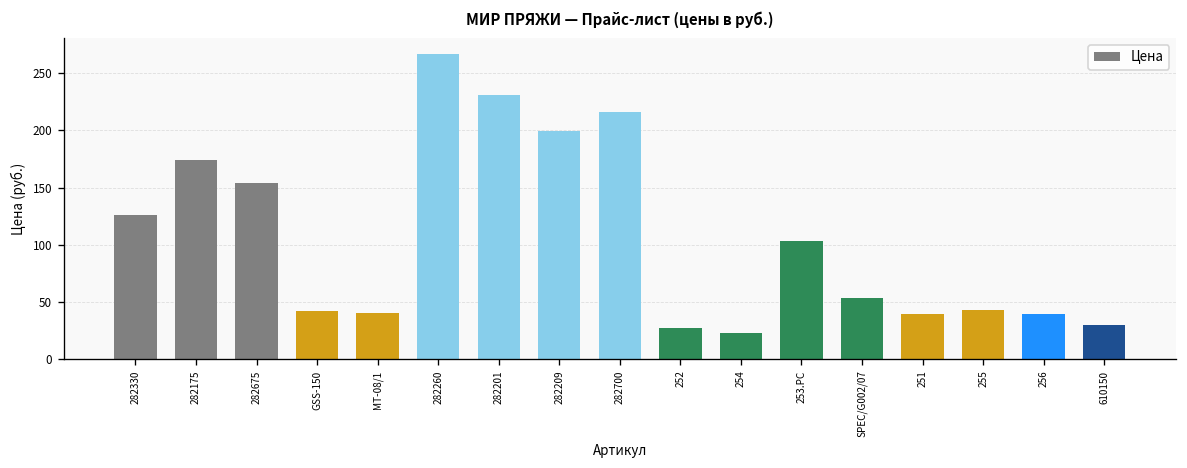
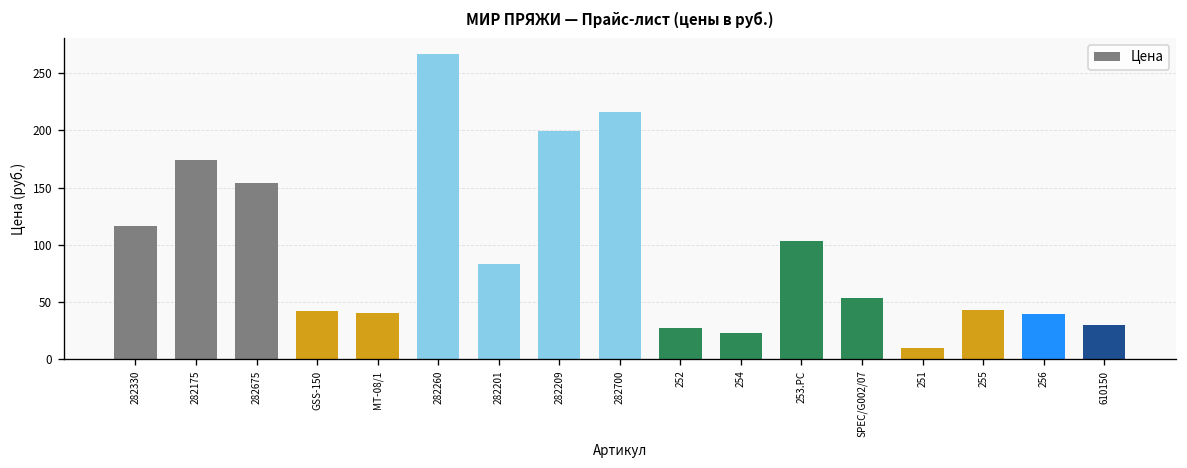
282330: 130 -> 120
282201: 230 -> 80
251: 40 -> 10
